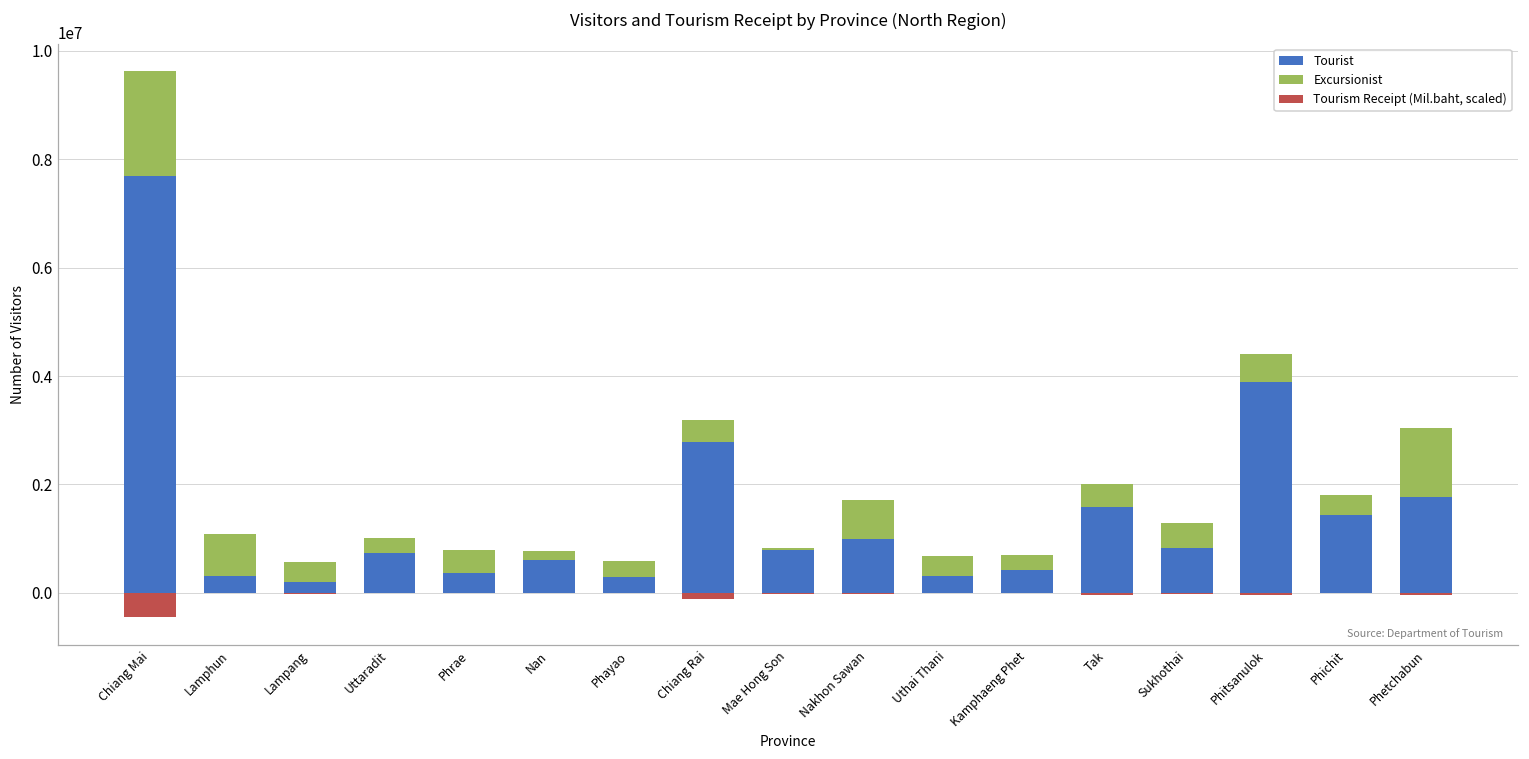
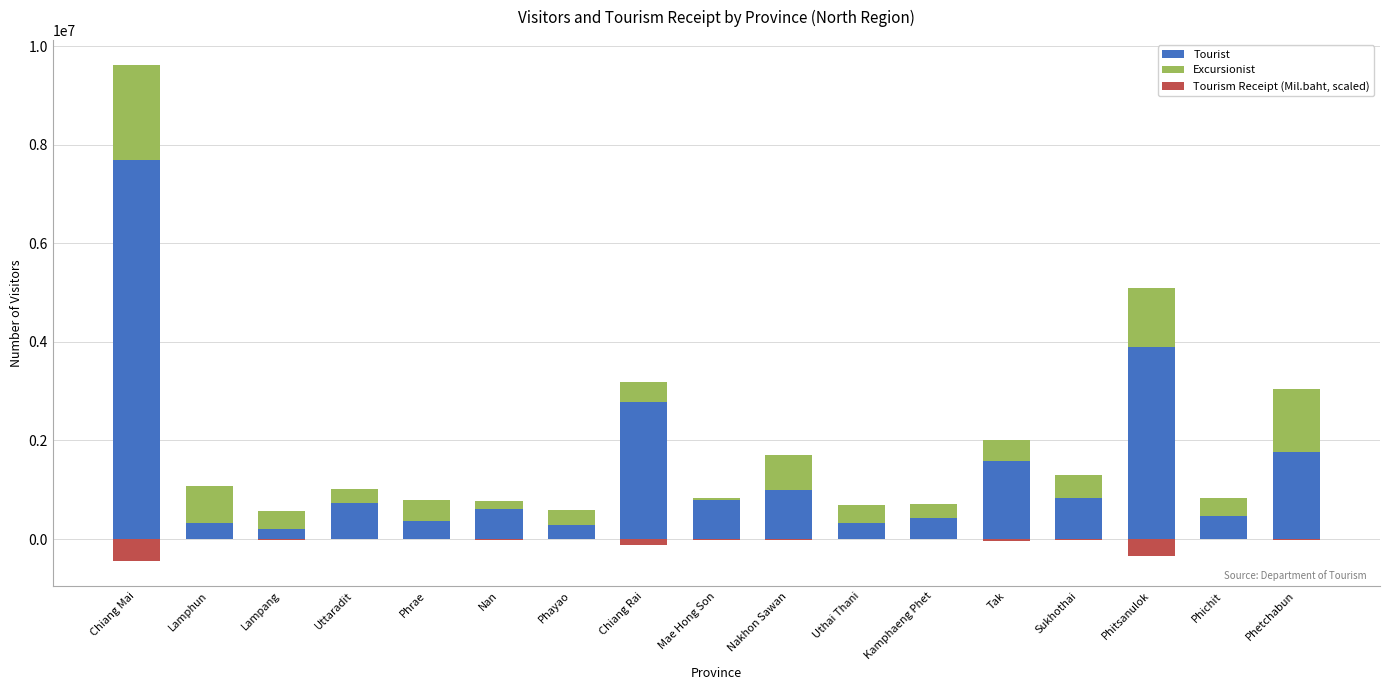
Excursionist, Phitsanulok: 500000 -> 1200000
Tourism Receipt (Mil.baht, scaled), Phitsanulok: 0 -> -300000
Tourist, Phichit: 1400000 -> 500000
